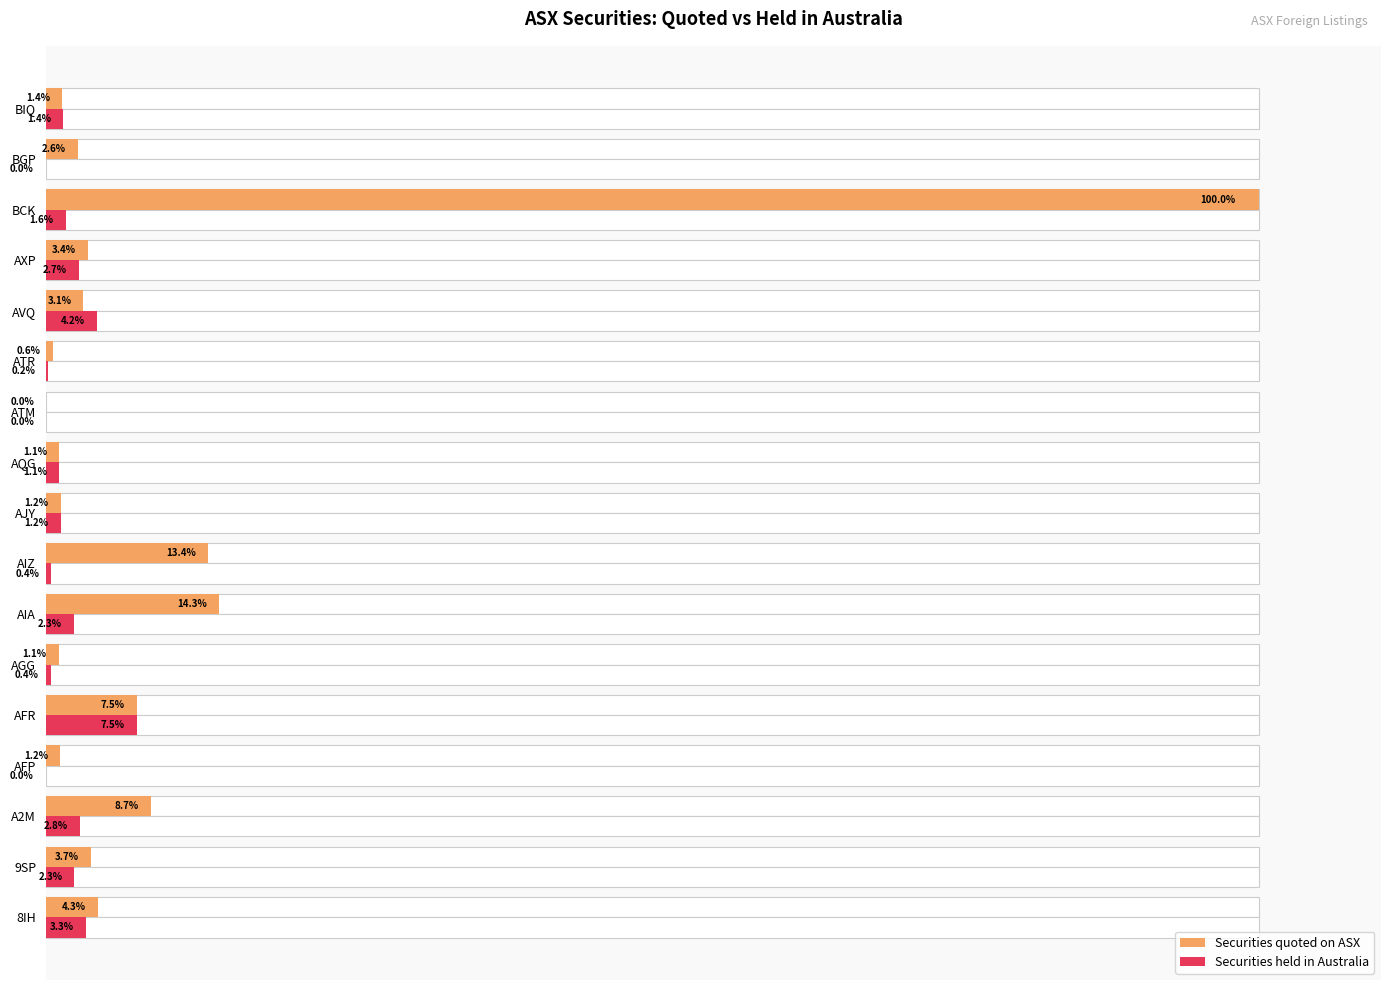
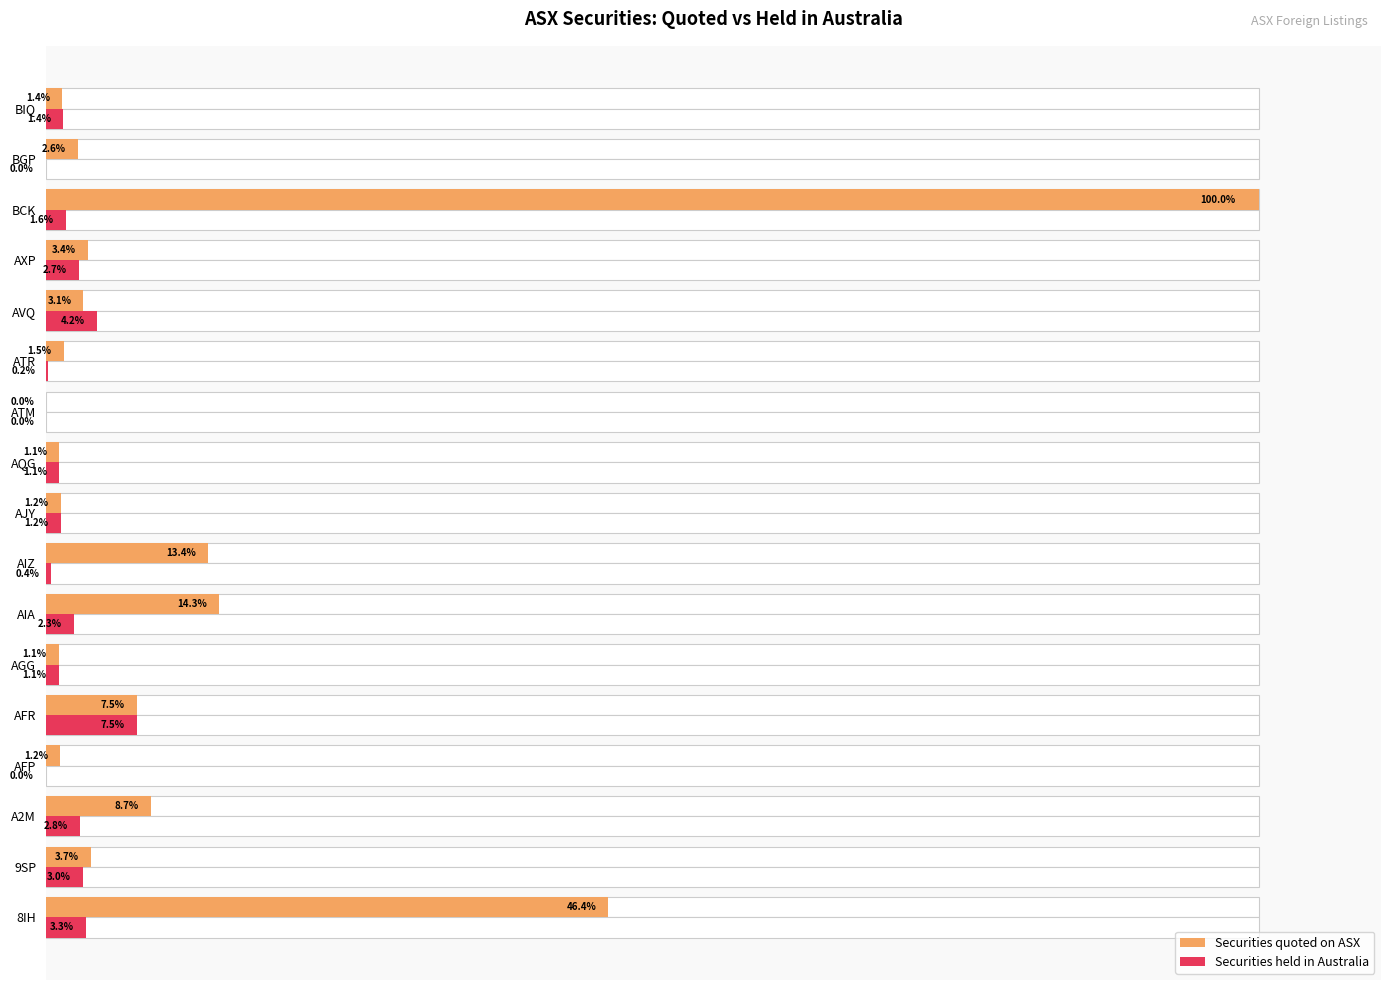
Securities quoted on ASX, ATR: 0.6% -> 1.5%
Securities held in Australia, AGG: 0.4% -> 1.1%
Securities held in Australia, 9SP: 2.3% -> 3.0%
Securities quoted on ASX, 8IH: 4.3% -> 46.4%
